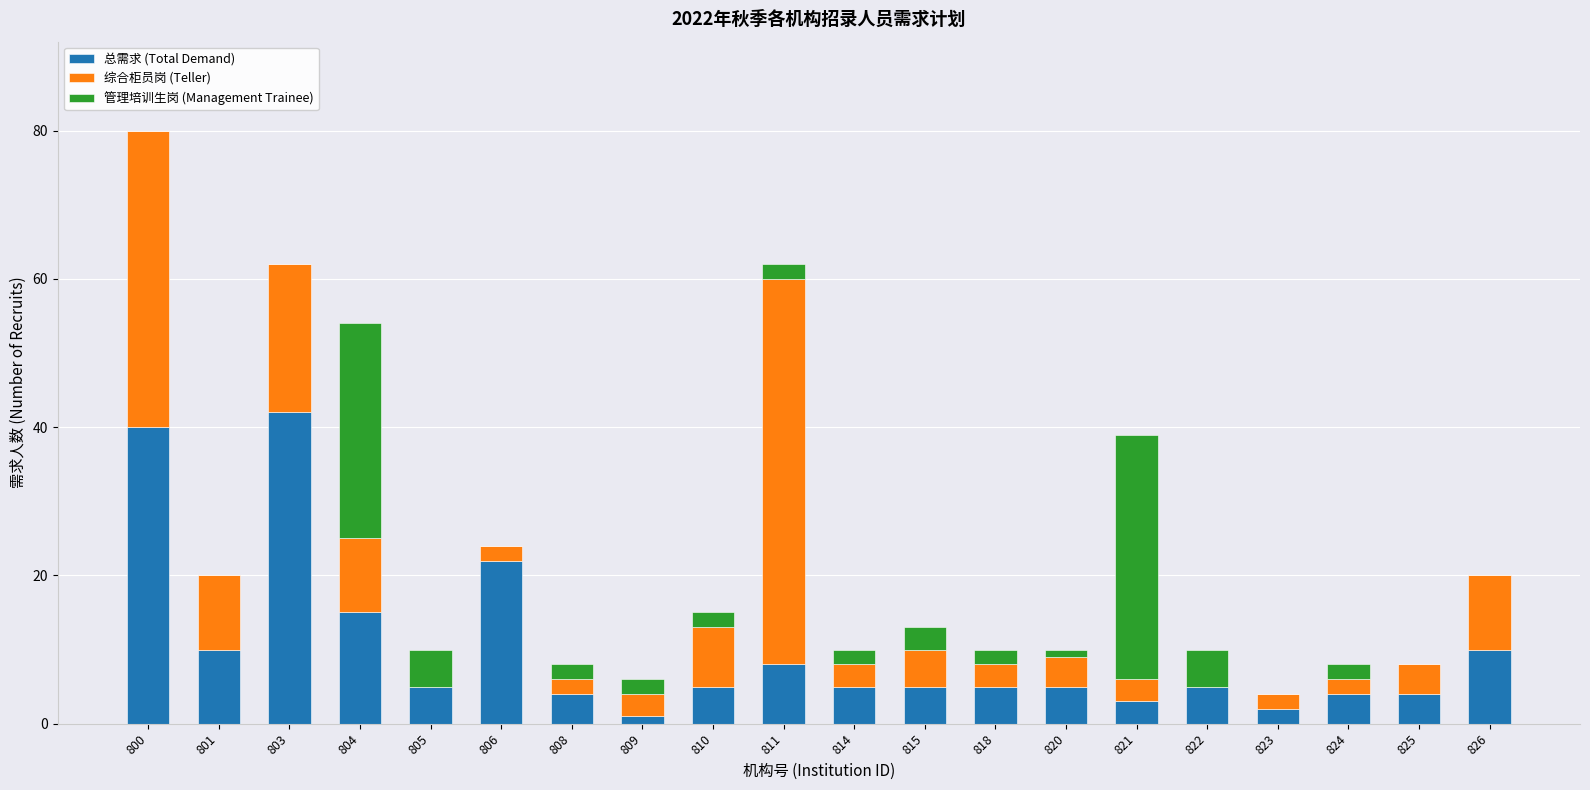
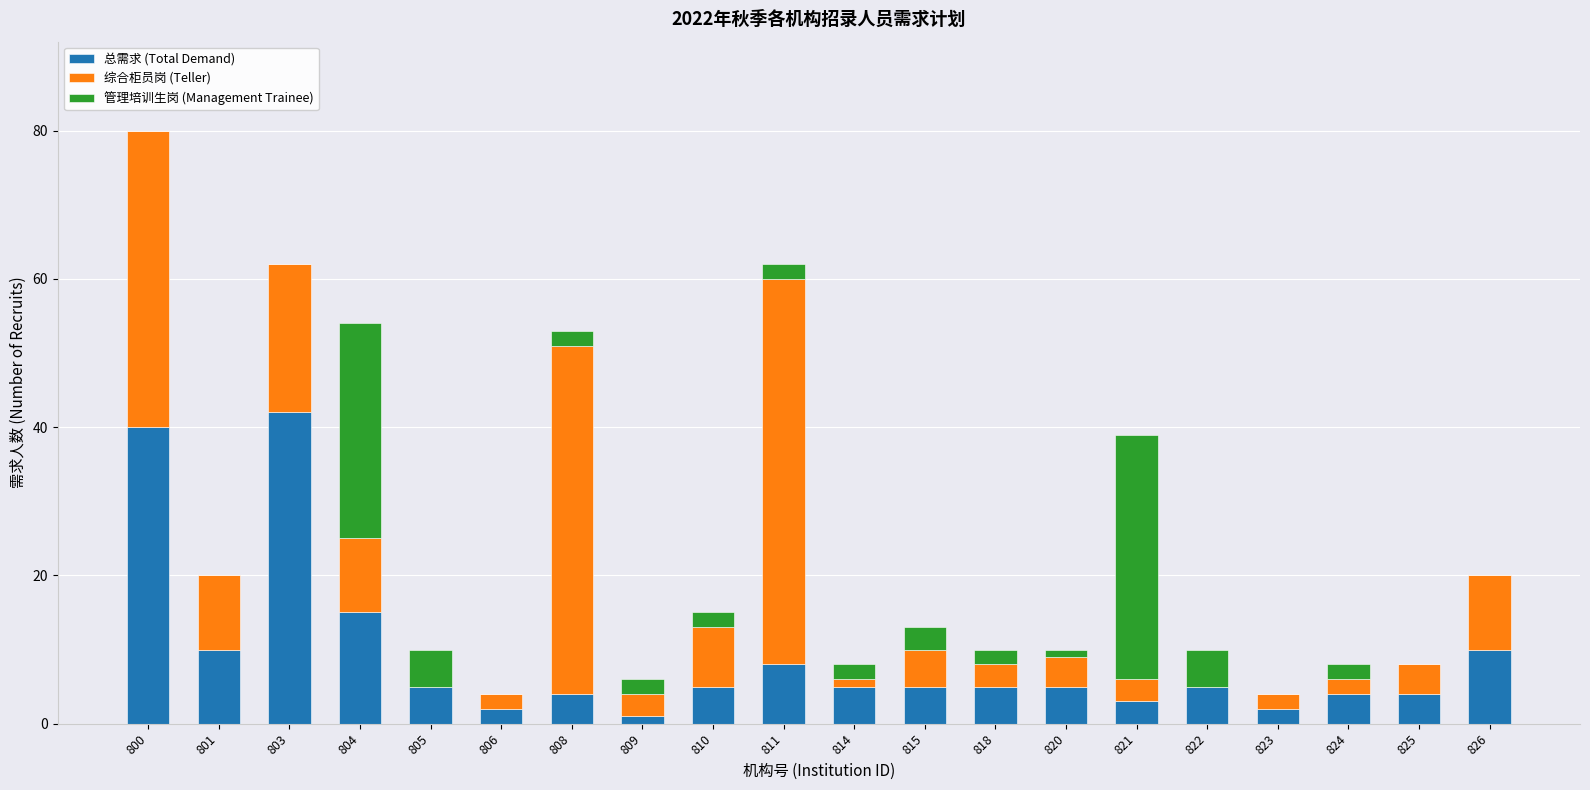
总需求 (Total Demand), 806: 22 -> 2
综合柜员岗 (Teller), 808: 2 -> 47
综合柜员岗 (Teller), 814: 3 -> 1
